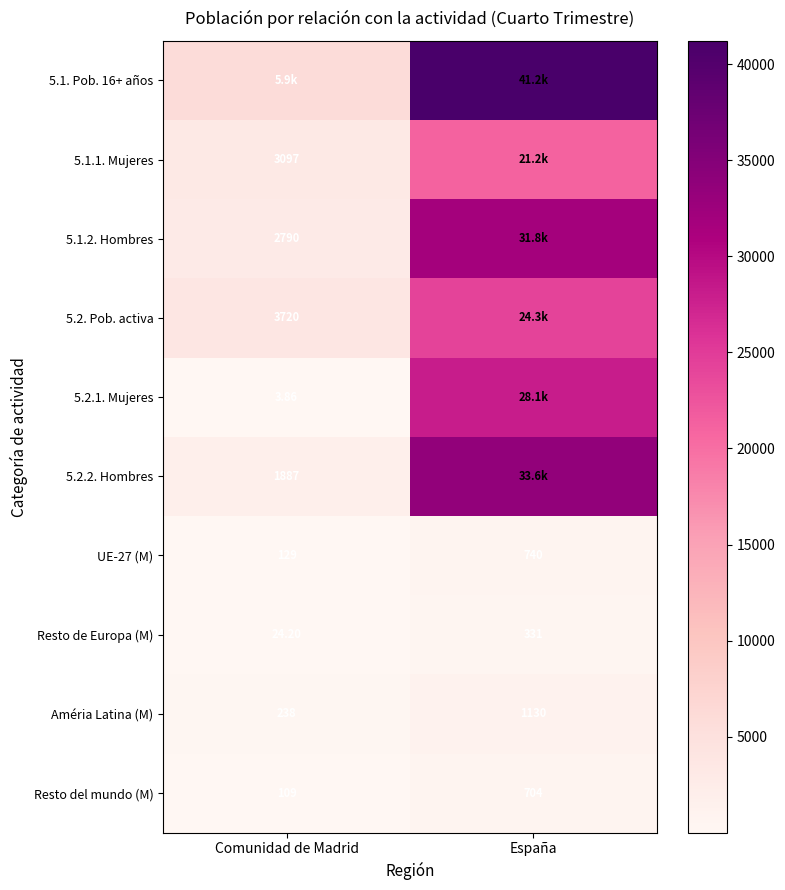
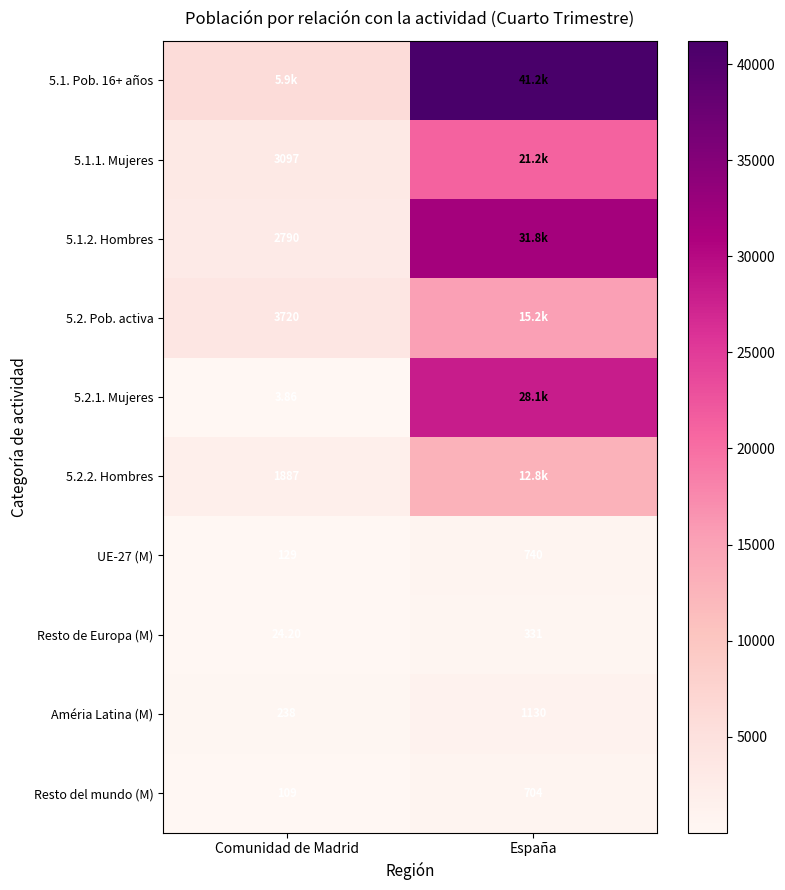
5.2. Pob. activa, España: 24.3k -> 15.2k
5.2.2. Hombres, España: 33.6k -> 12.8k
